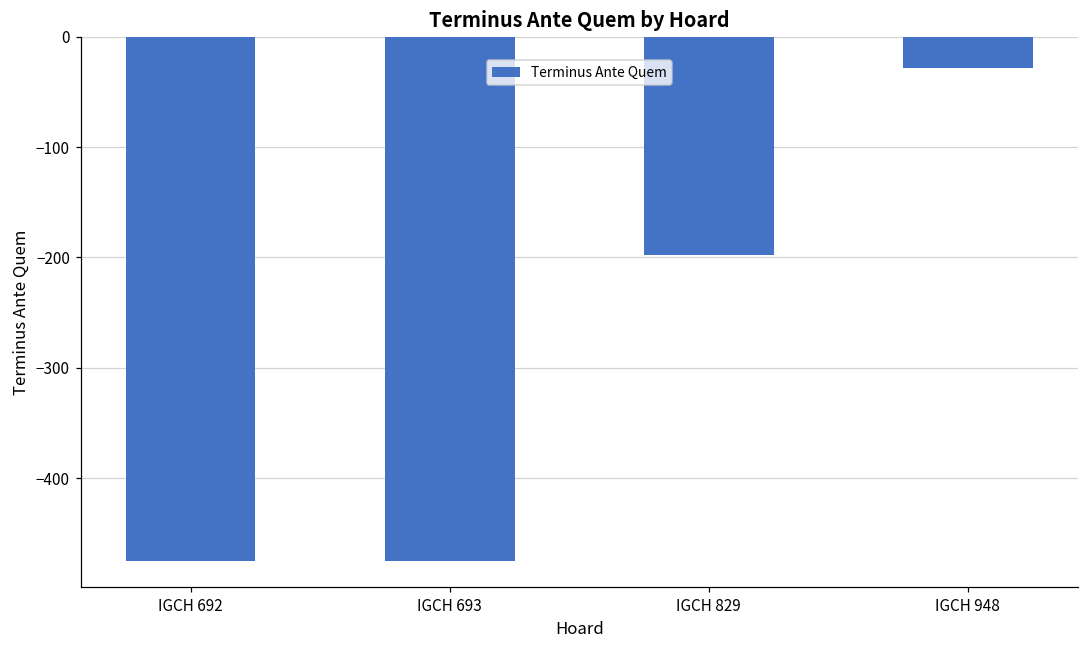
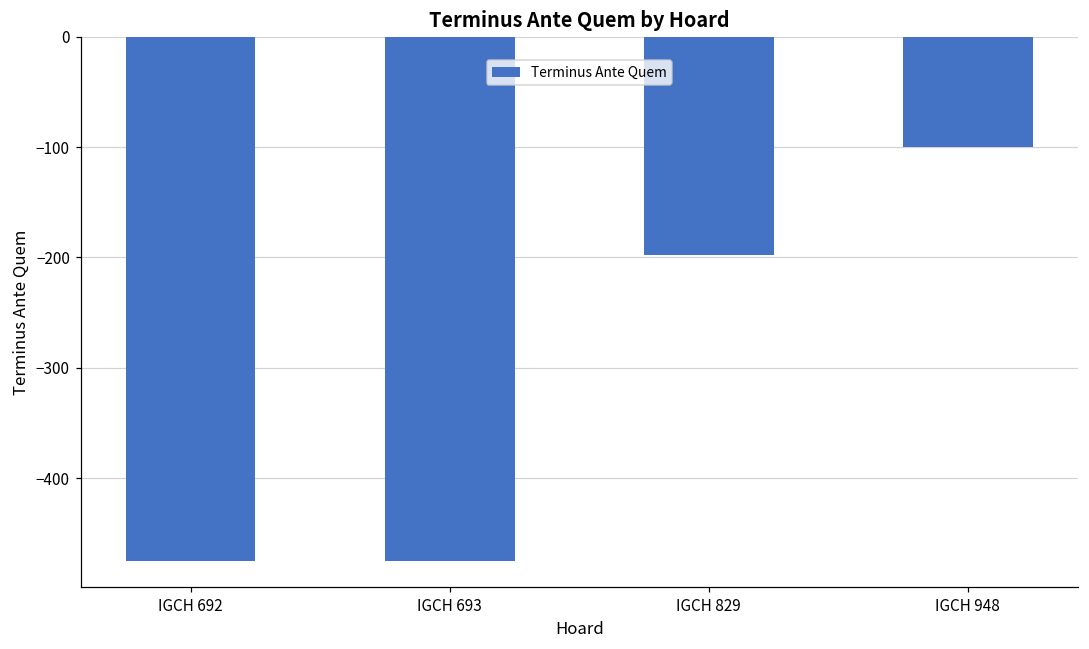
IGCH 948: -28 -> -100
